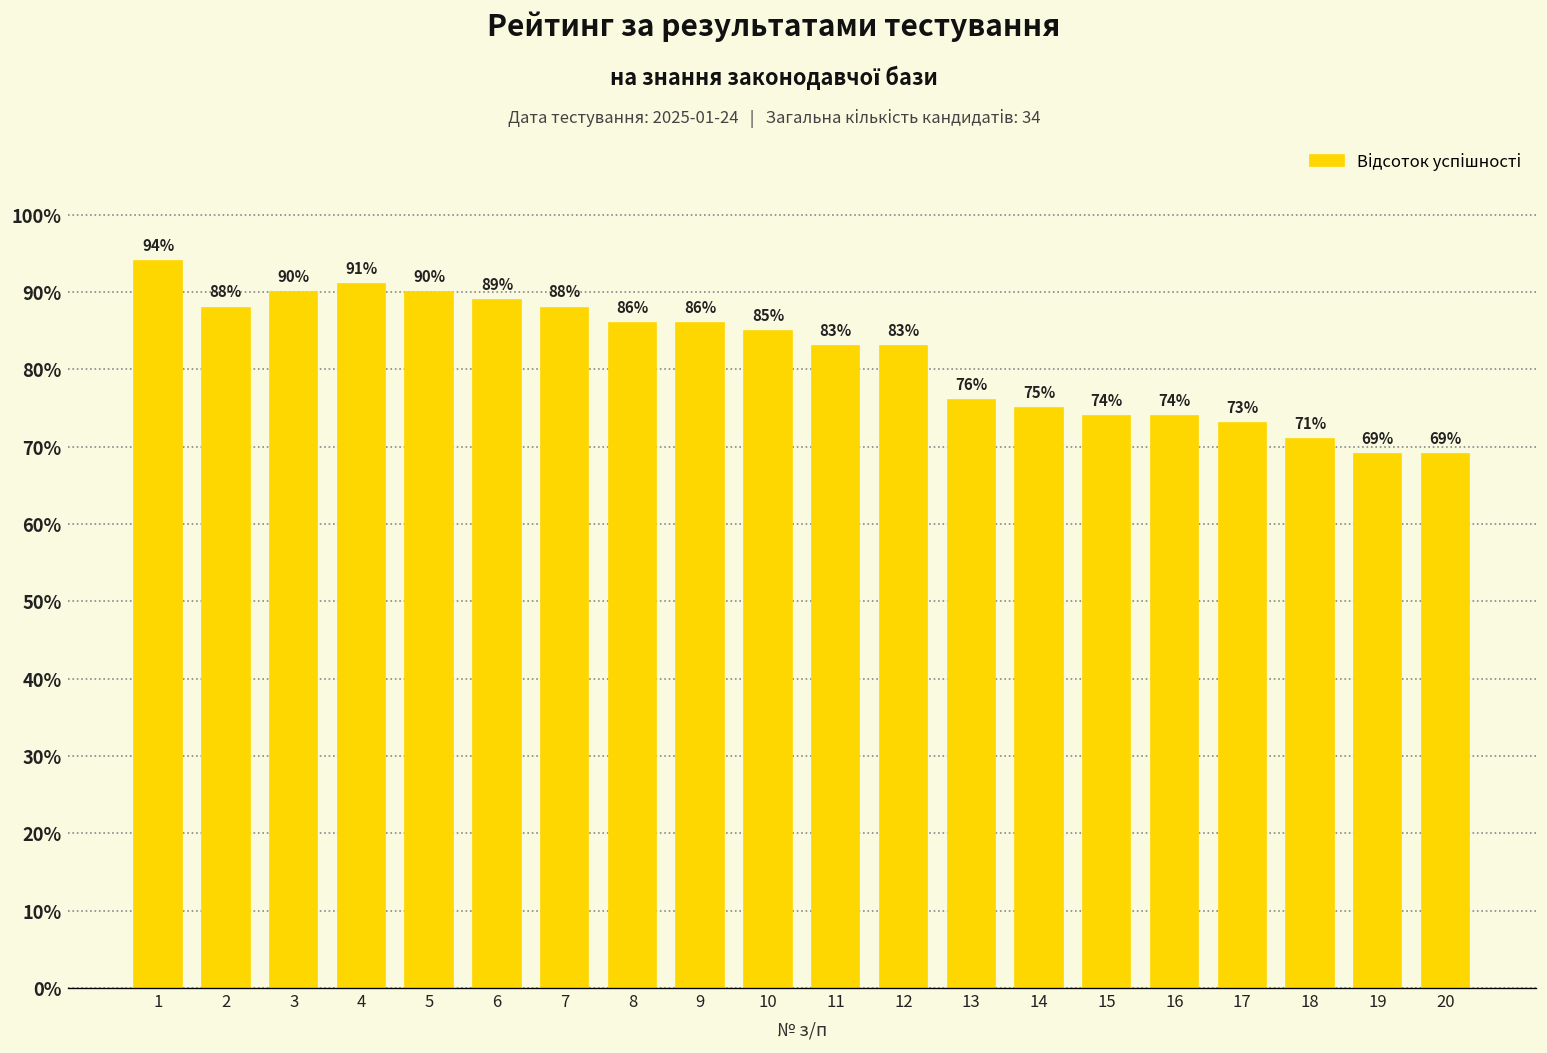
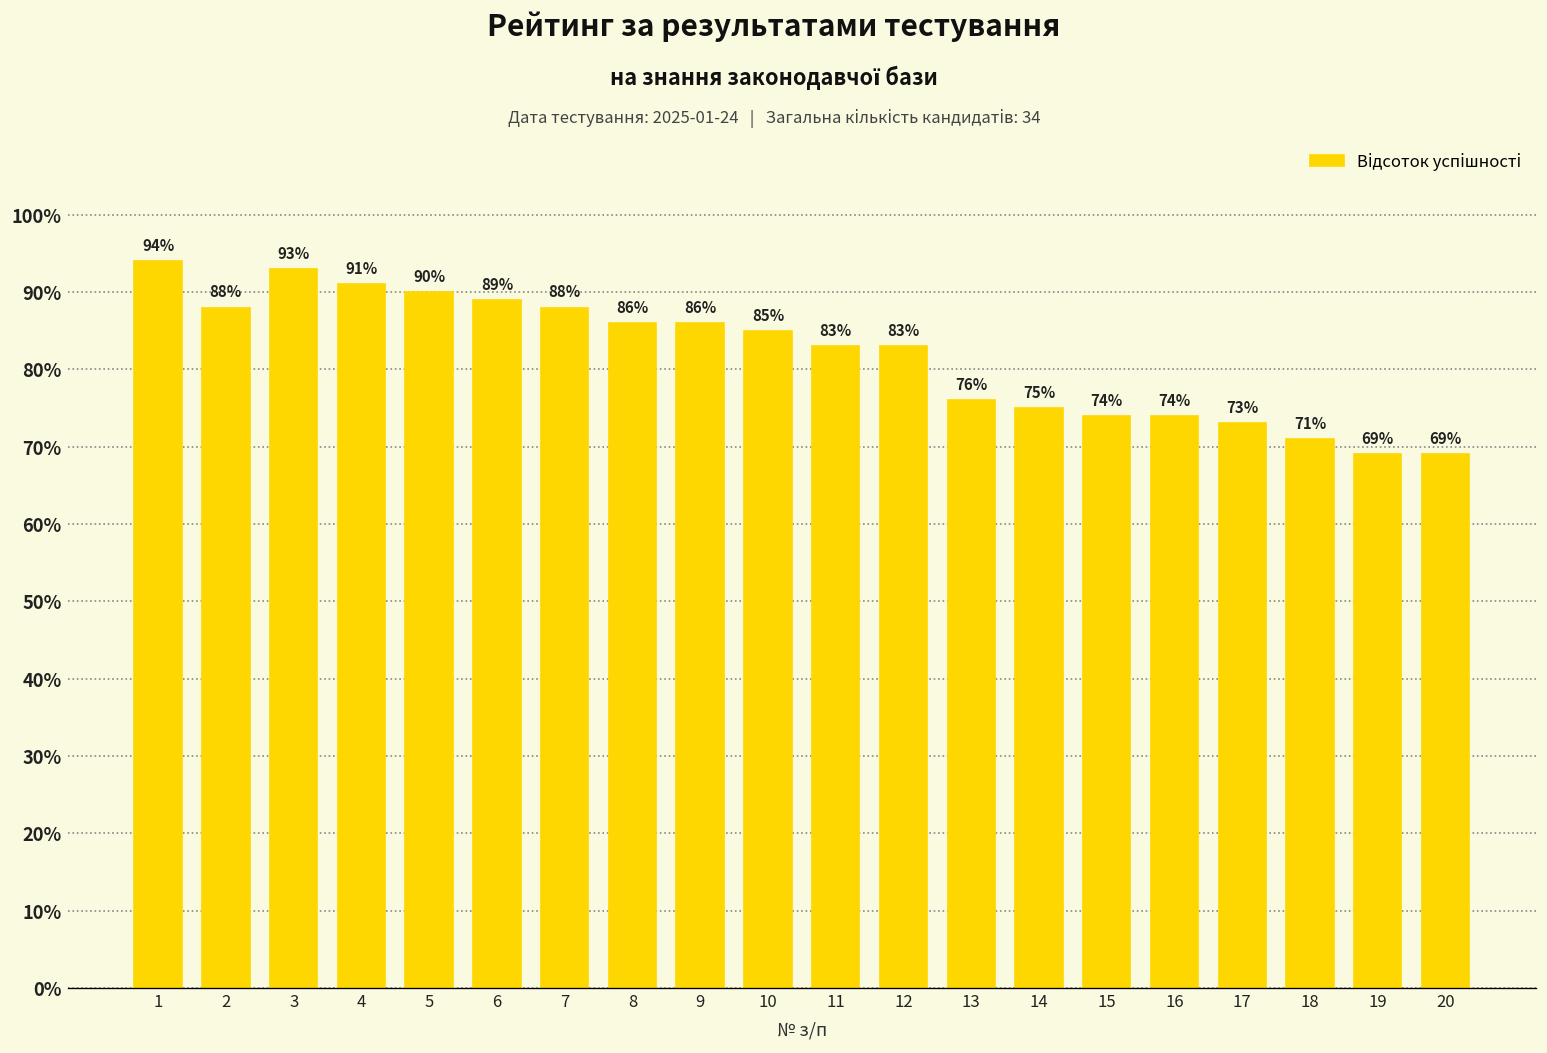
3: 90% -> 93%
